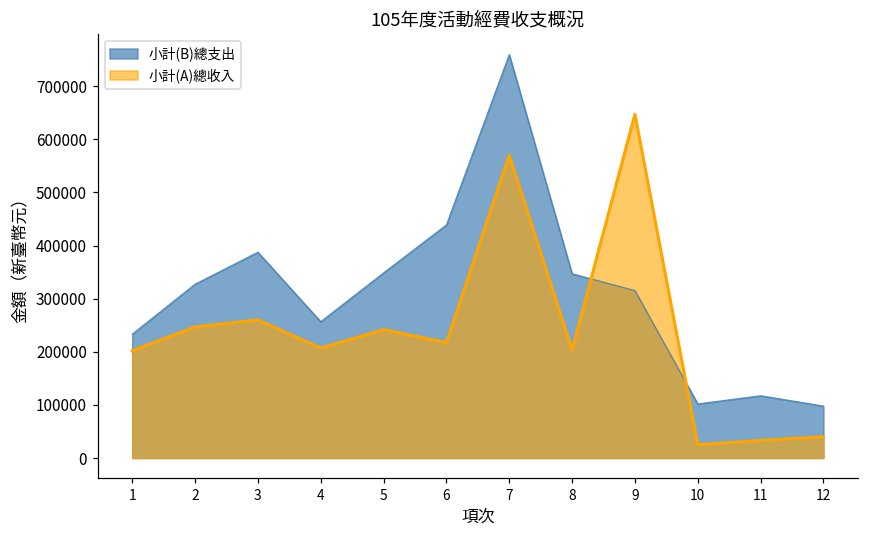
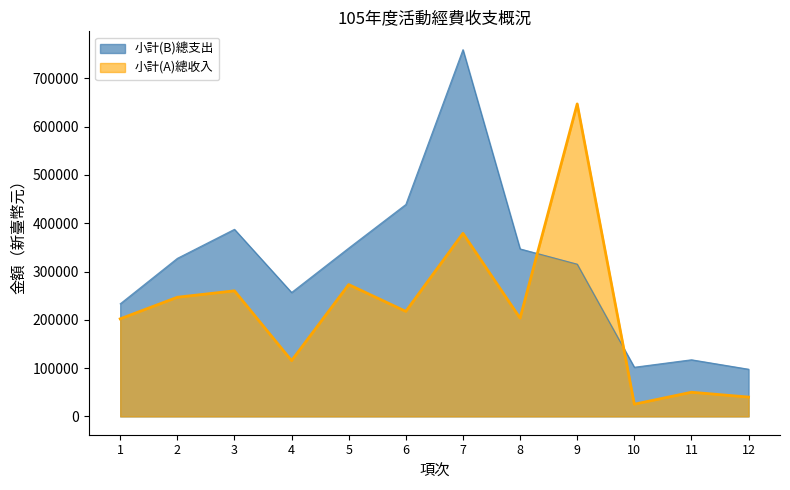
小計(A)總收入, 4: 210000 -> 120000
小計(A)總收入, 5: 240000 -> 270000
小計(A)總收入, 7: 570000 -> 380000
小計(A)總收入, 11: 30000 -> 50000
